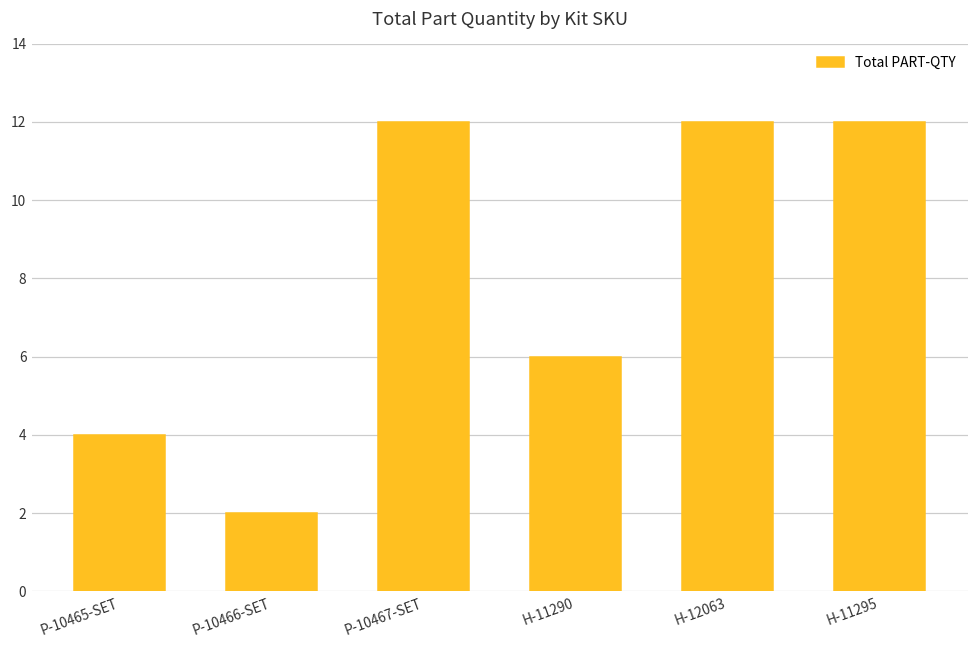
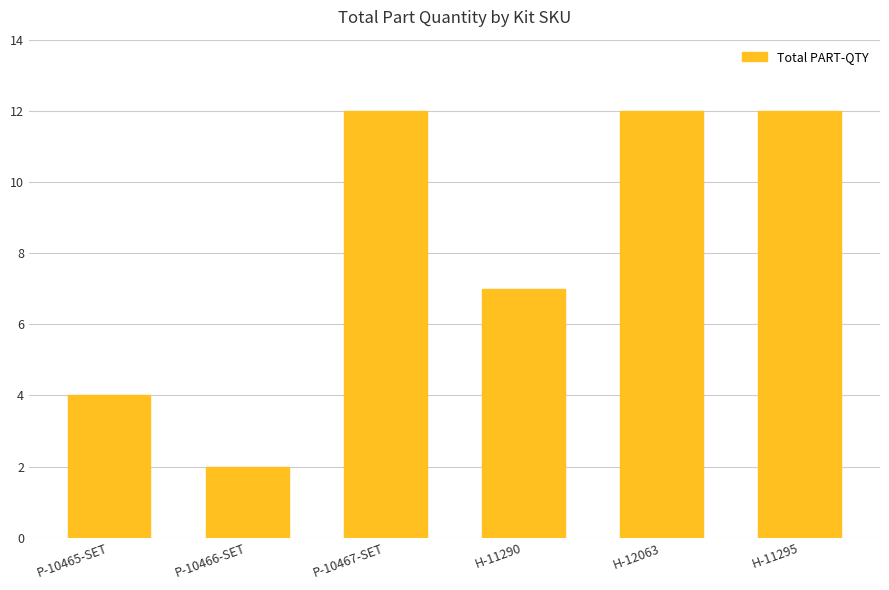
H-11290: 6 -> 7
